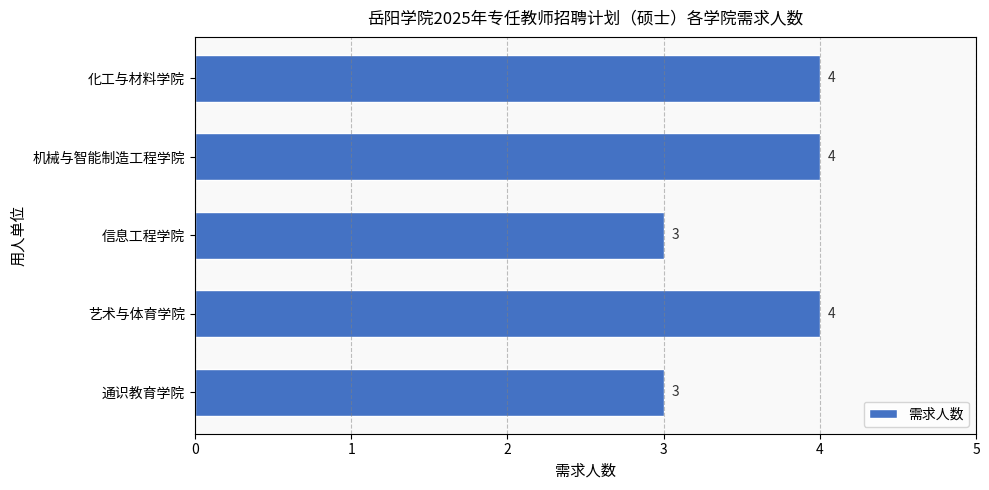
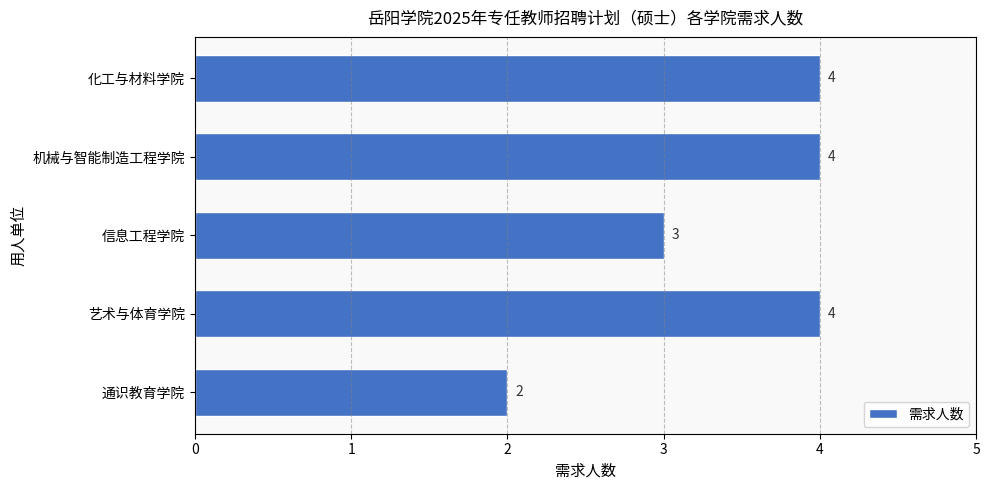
通识教育学院: 3 -> 2
